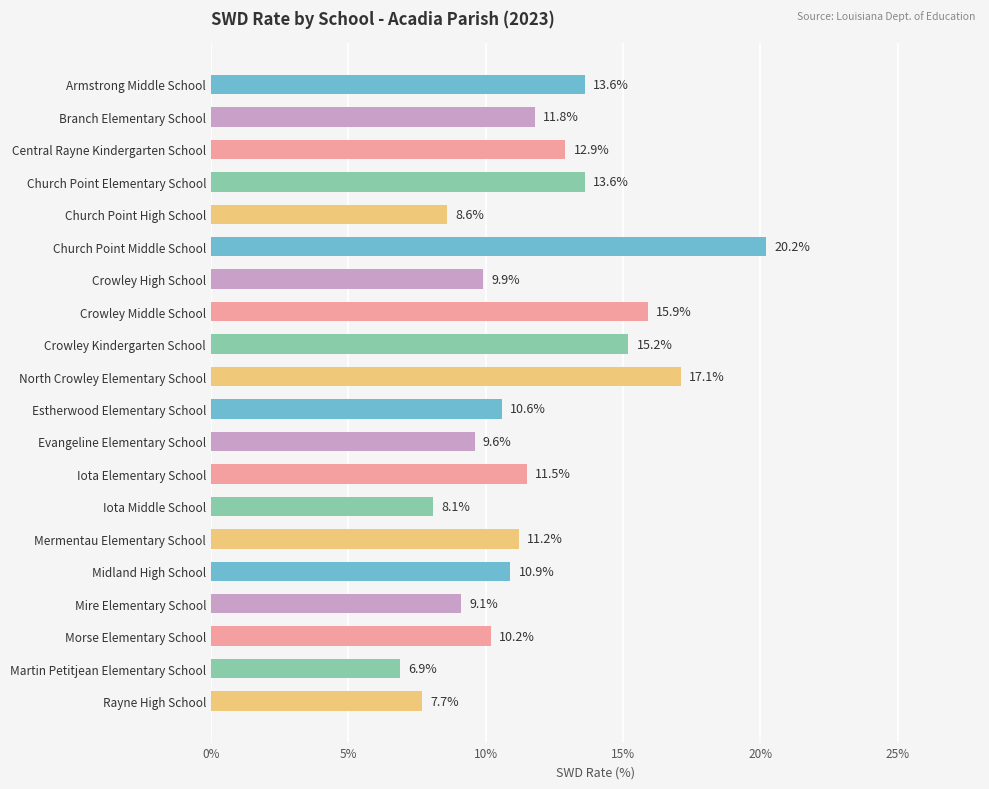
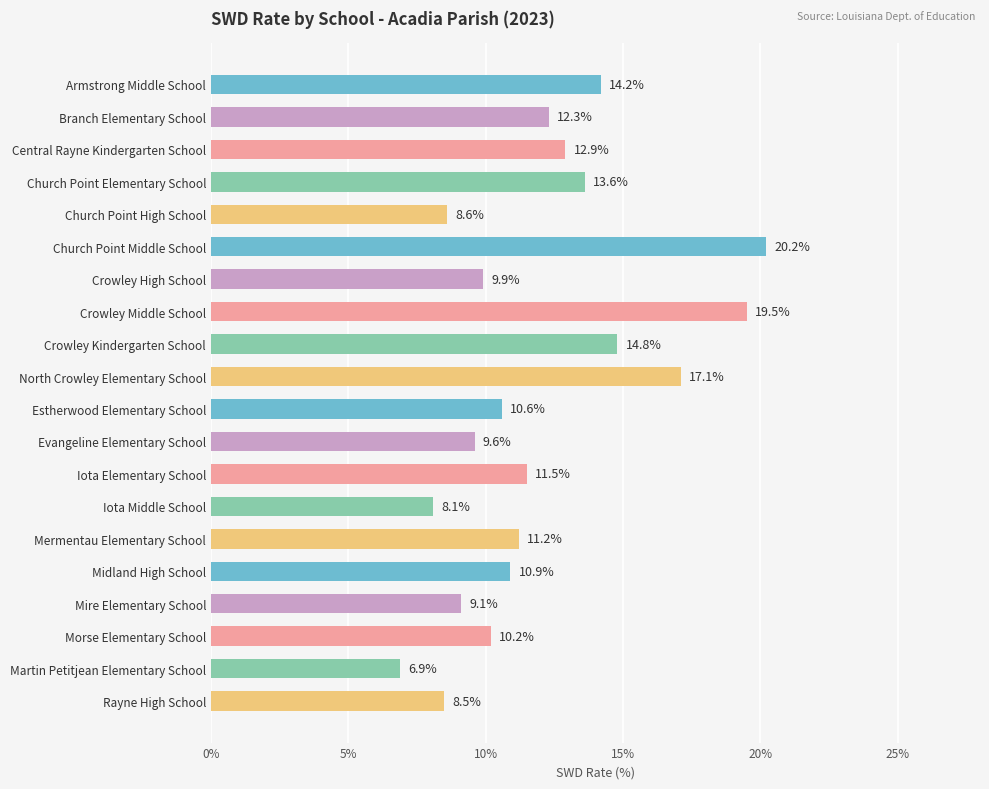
Armstrong Middle School: 13.6% -> 14.2%
Branch Elementary School: 11.8% -> 12.3%
Crowley Middle School: 15.9% -> 19.5%
Crowley Kindergarten School: 15.2% -> 14.8%
Rayne High School: 7.7% -> 8.5%
